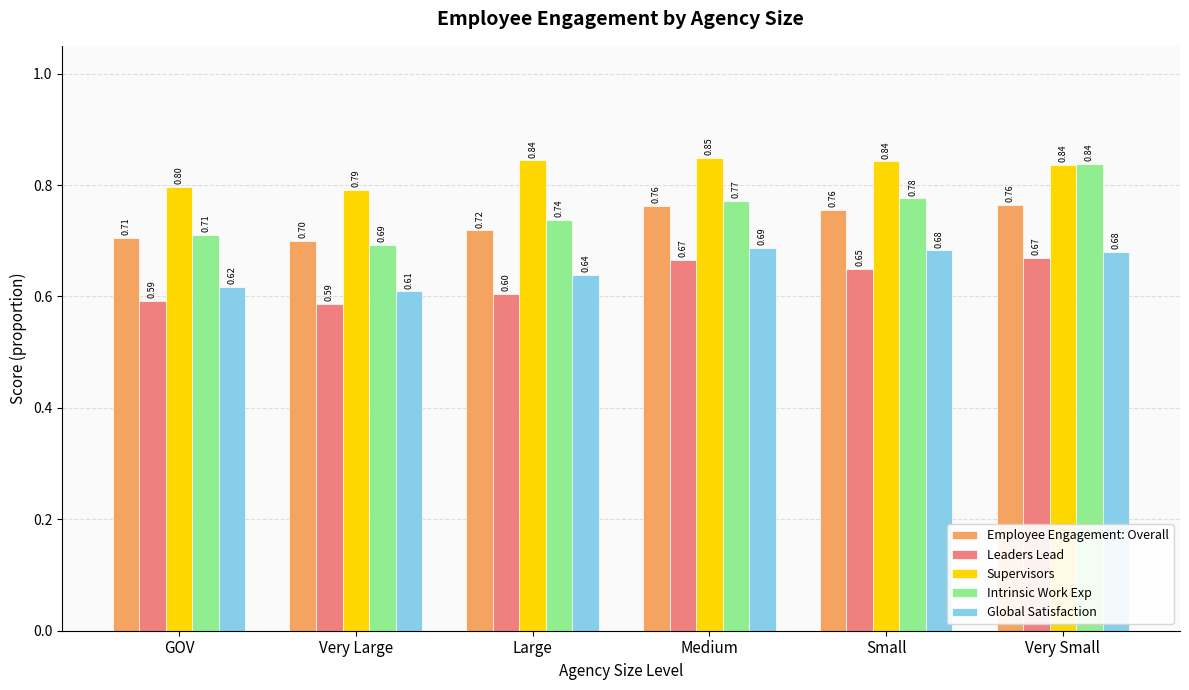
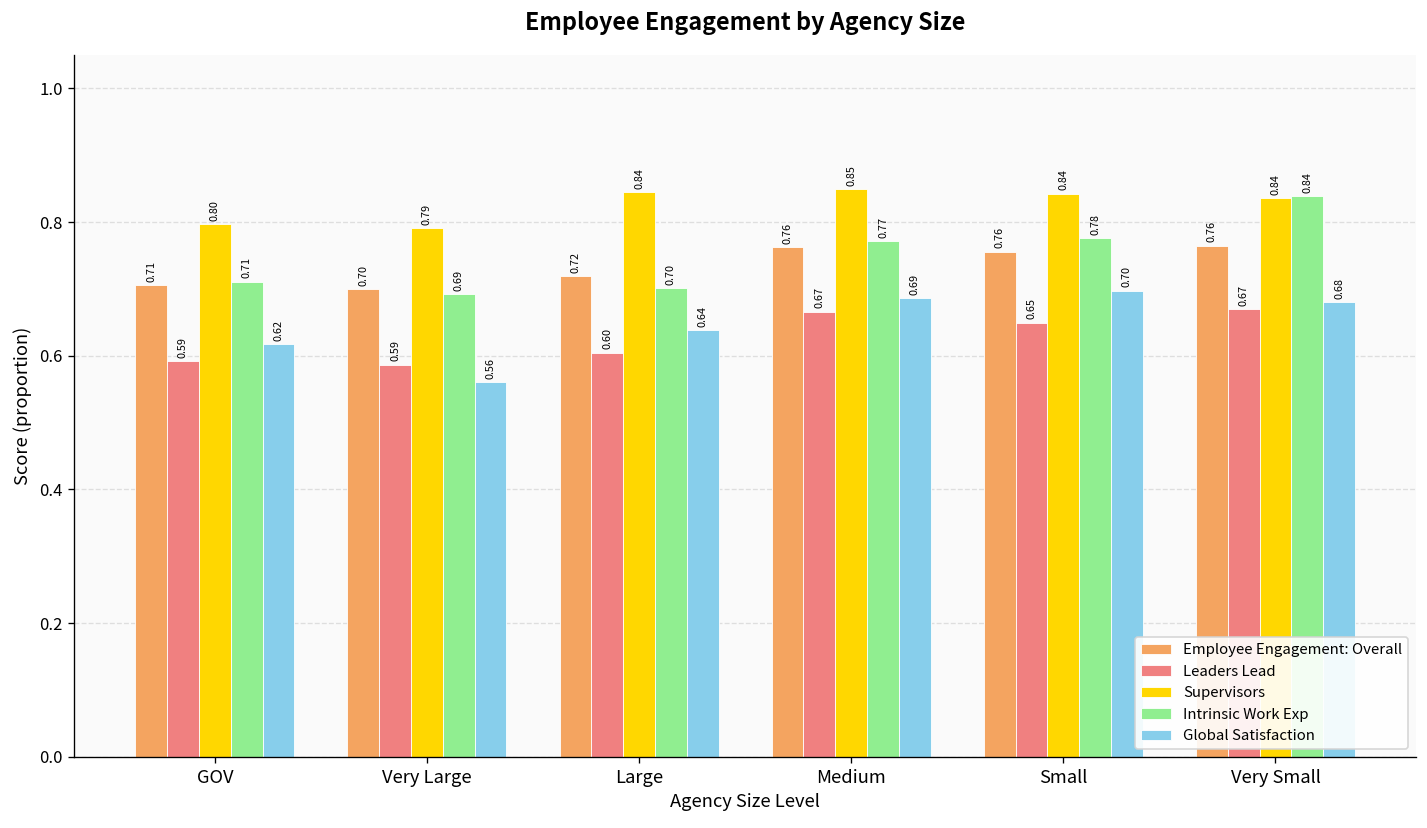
Global Satisfaction, Very Large: 0.61 -> 0.56
Intrinsic Work Exp, Large: 0.74 -> 0.70
Global Satisfaction, Small: 0.68 -> 0.70
